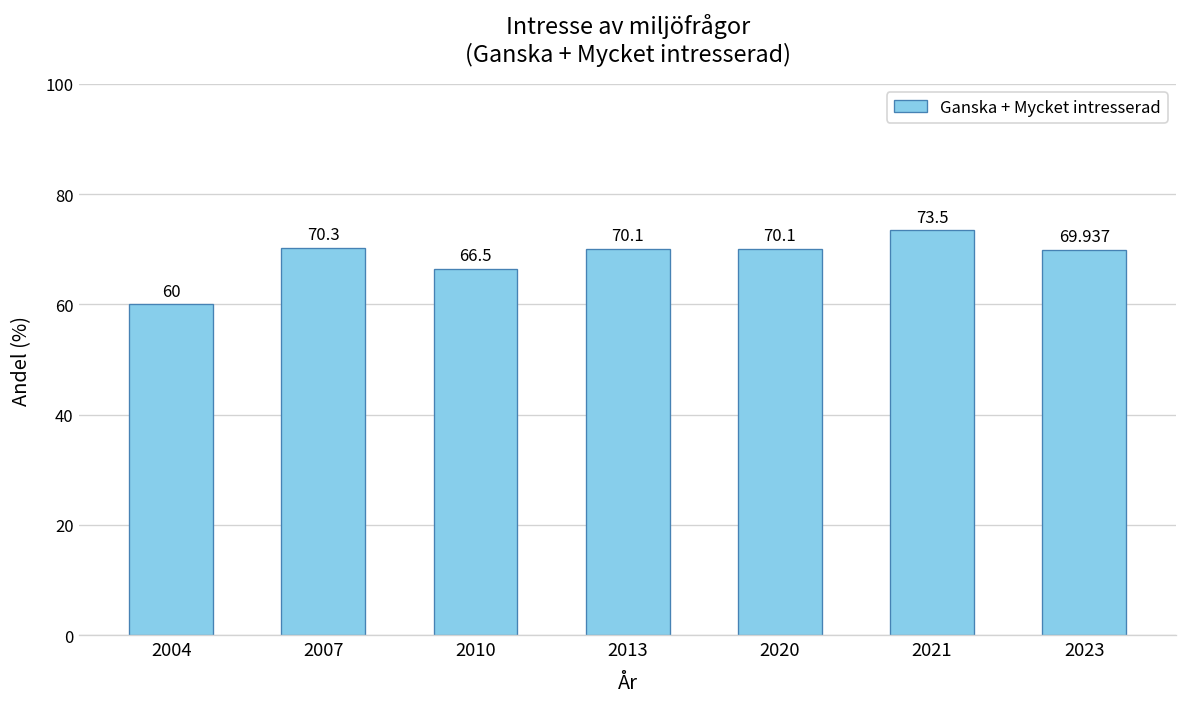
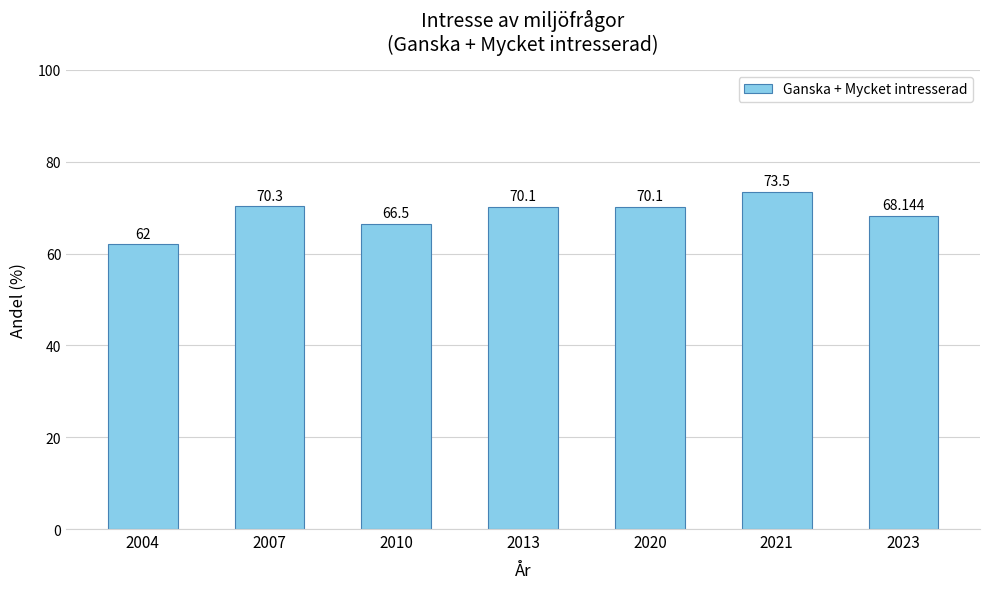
2004: 60 -> 62
2023: 69.937 -> 68.144
